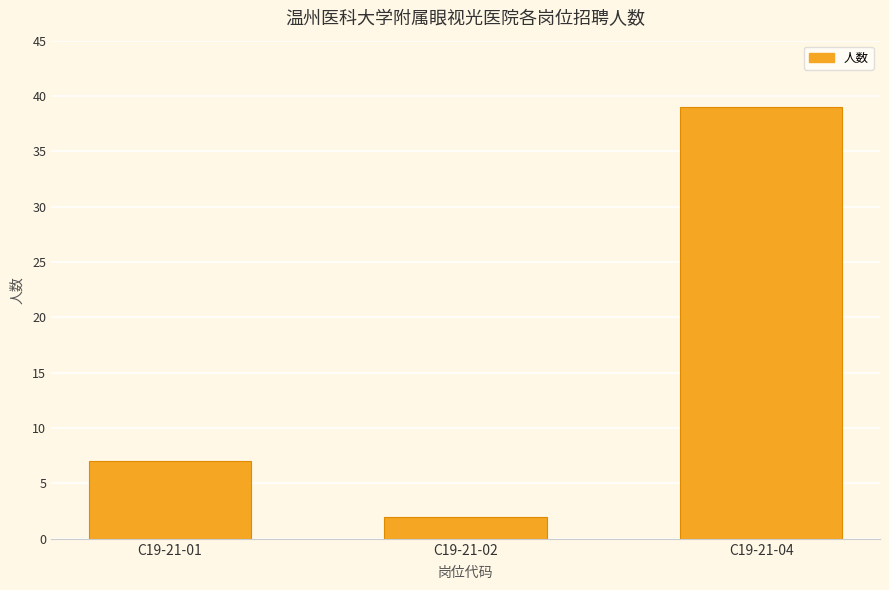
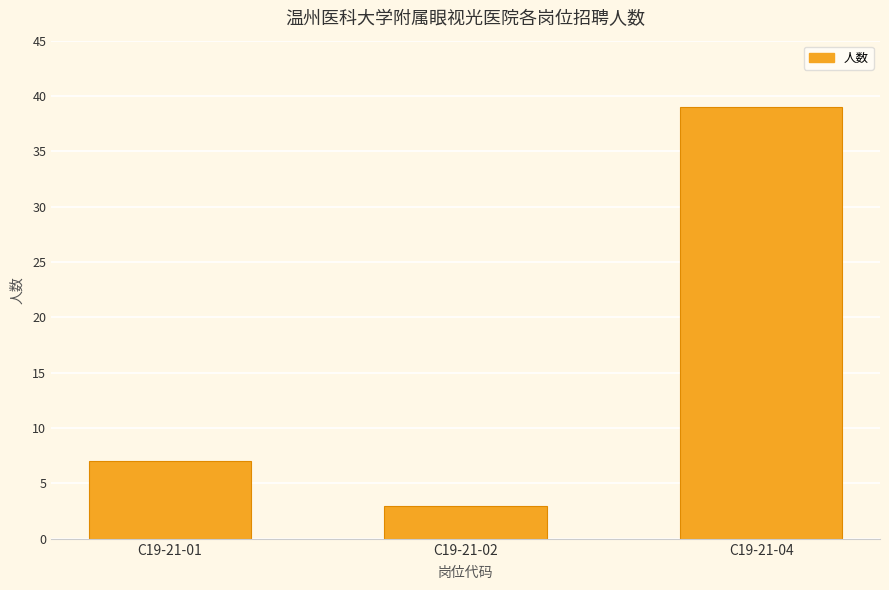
C19-21-02: 2 -> 3
